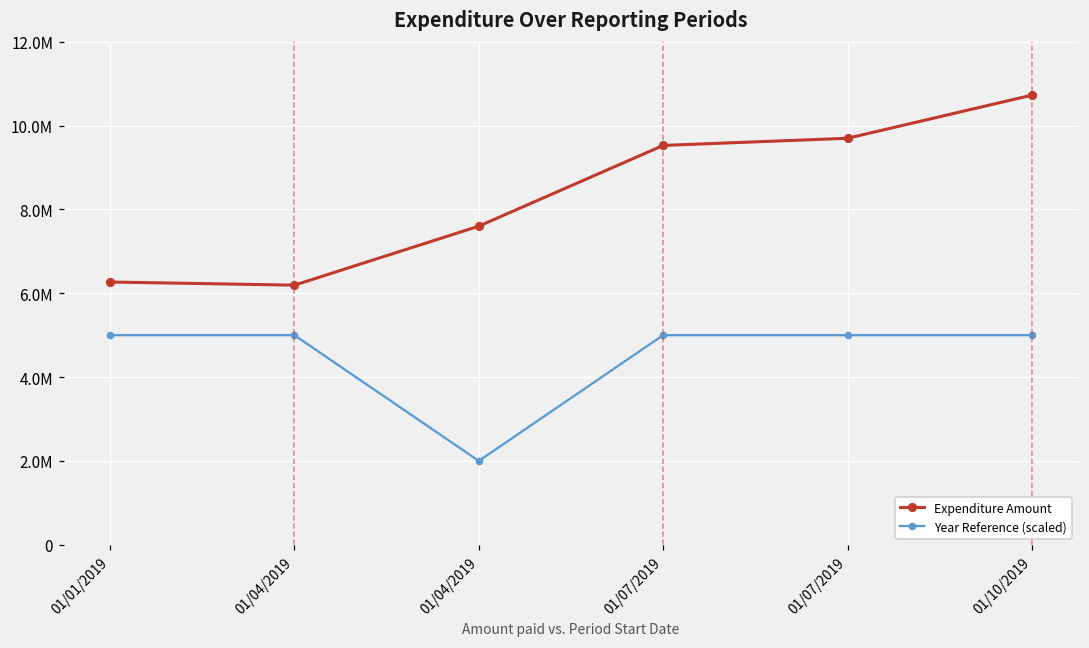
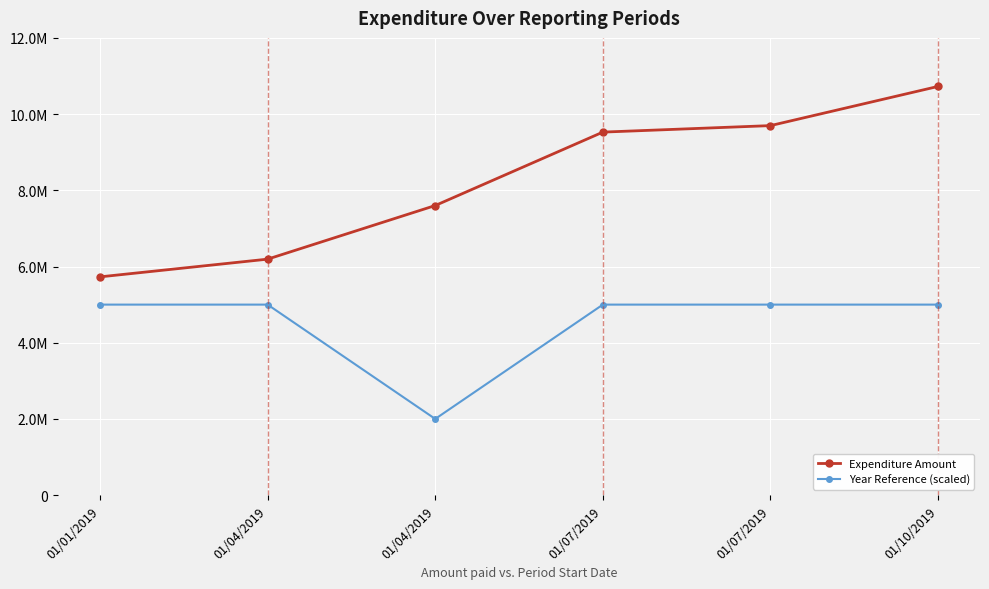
Expenditure Amount, 01/01/2019: 6300000 -> 5700000
